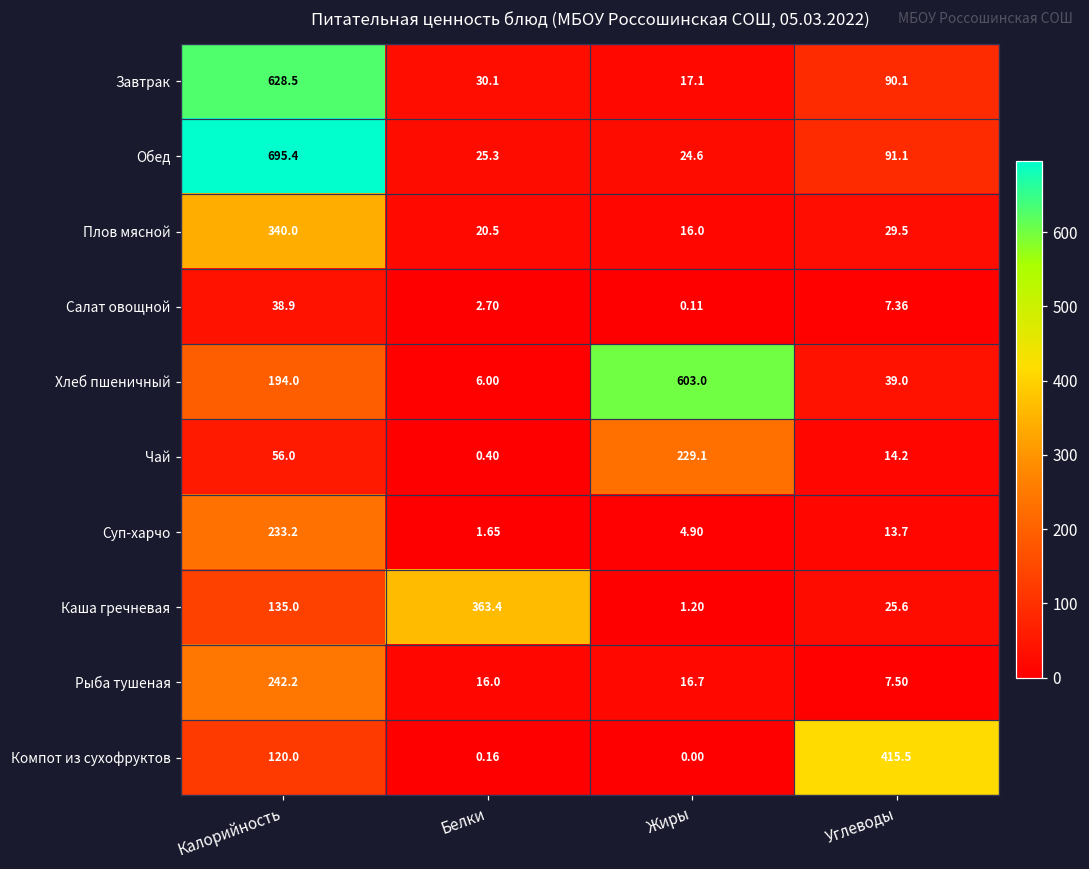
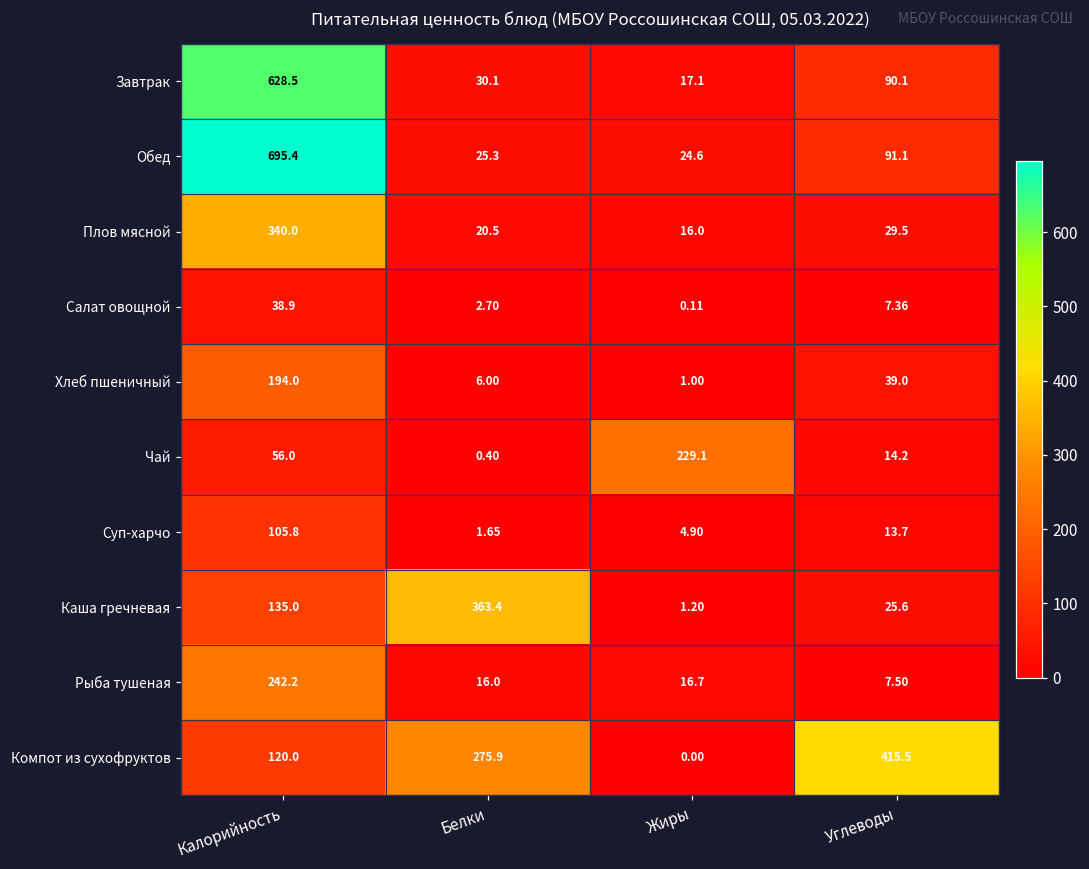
Хлеб пшеничный, Жиры: 603.0 -> 1.00
Суп-харчо, Калорийность: 233.2 -> 105.8
Компот из сухофруктов, Белки: 0.16 -> 275.9
